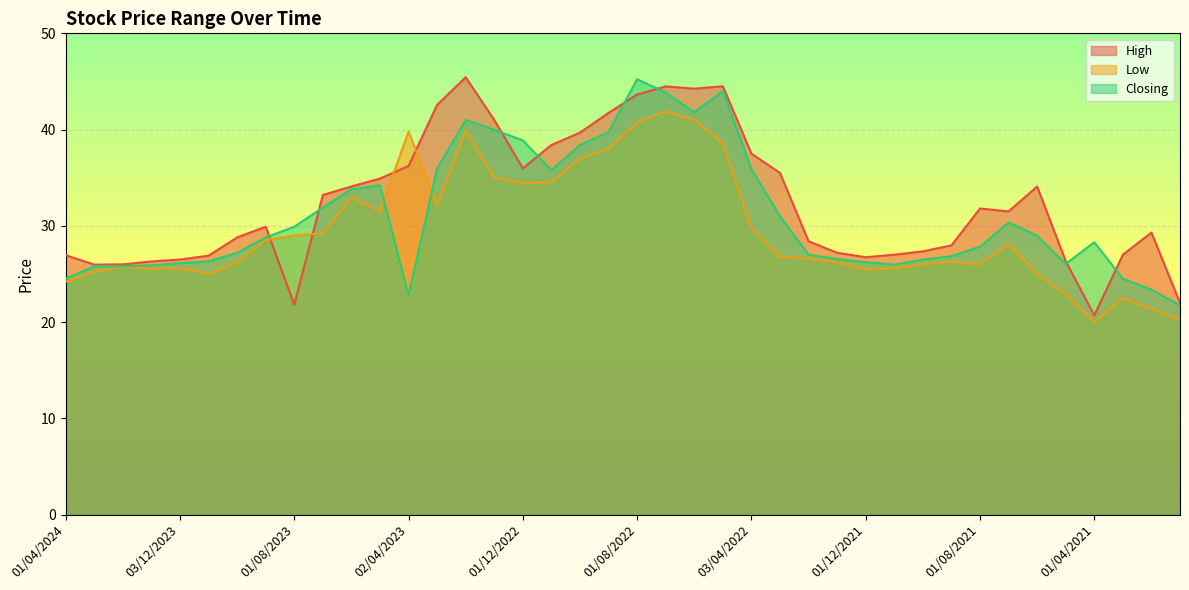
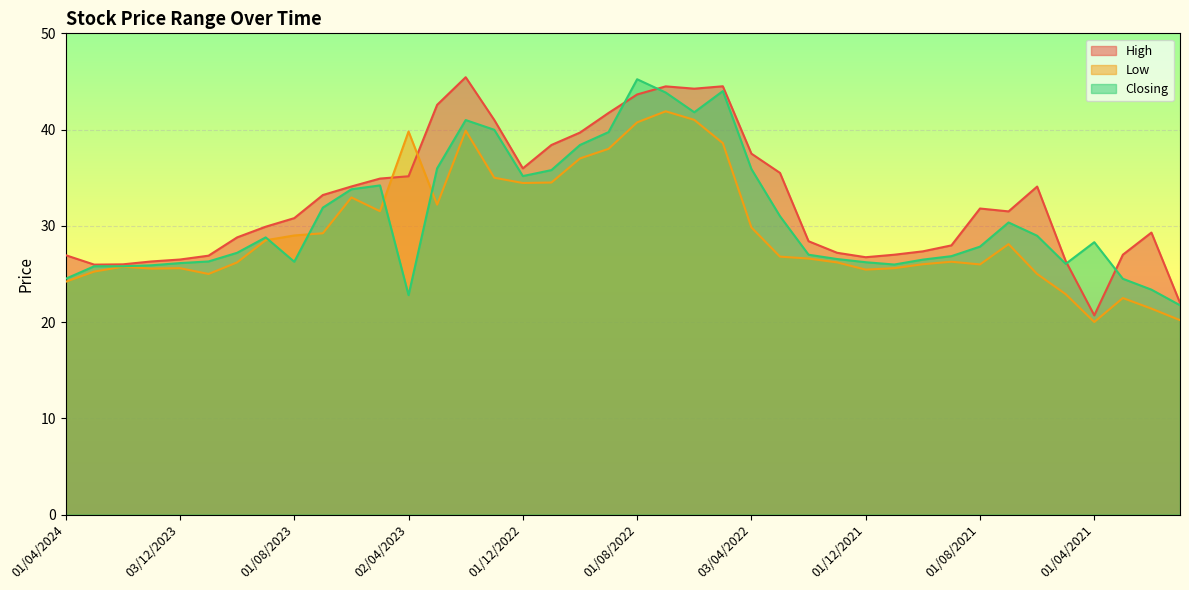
High, 01/08/2023: 22 -> 31
Closing, 01/08/2023: 30 -> 26
High, 02/04/2023: 36 -> 35
Closing, 01/12/2022: 39 -> 35
